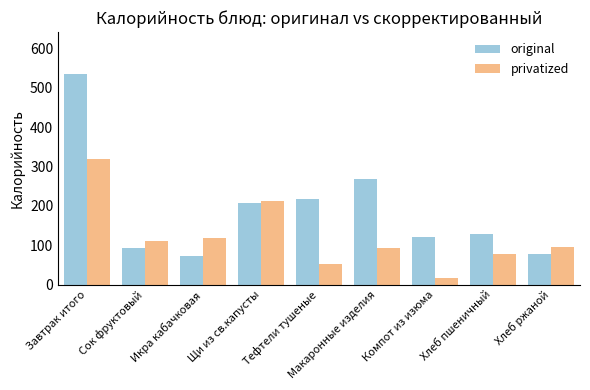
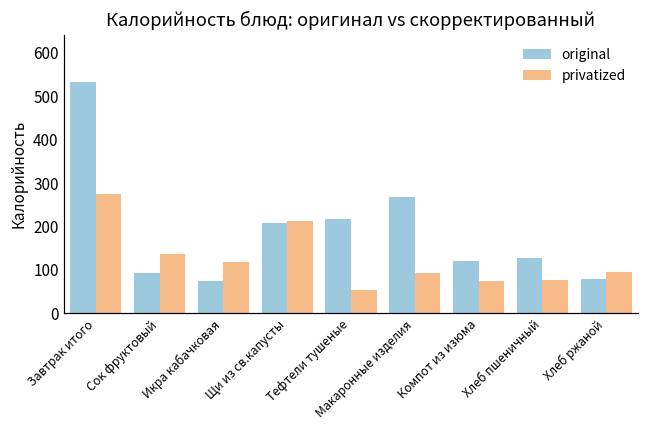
privatized, Завтрак итого: 320 -> 270
privatized, Сок фруктовый: 110 -> 140
privatized, Компот из изюма: 20 -> 70
